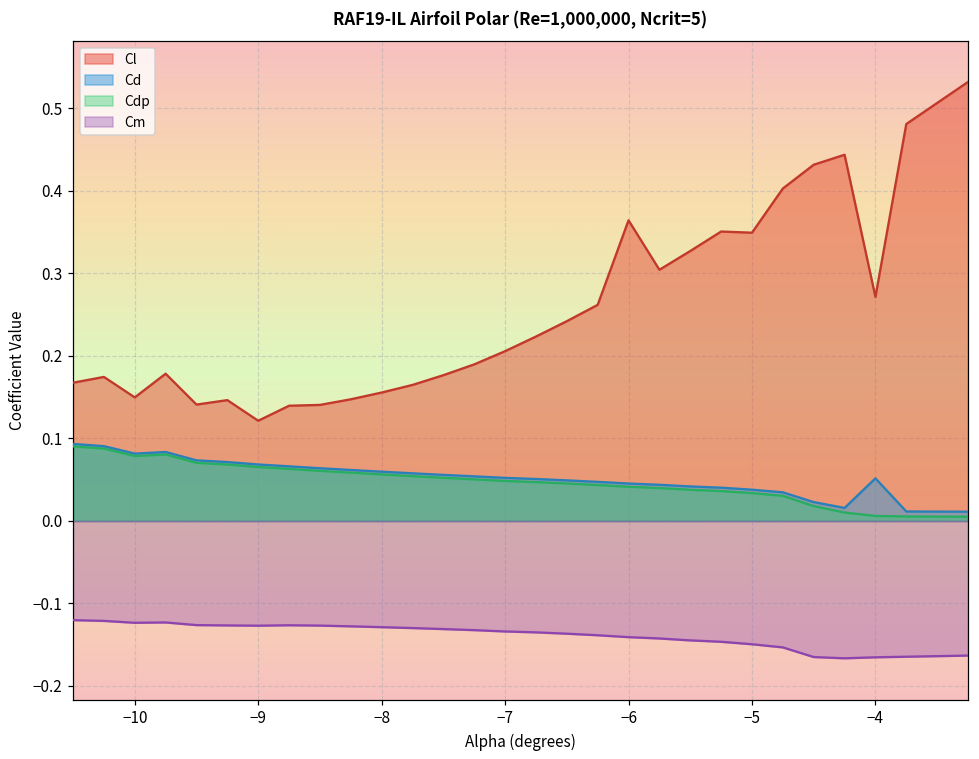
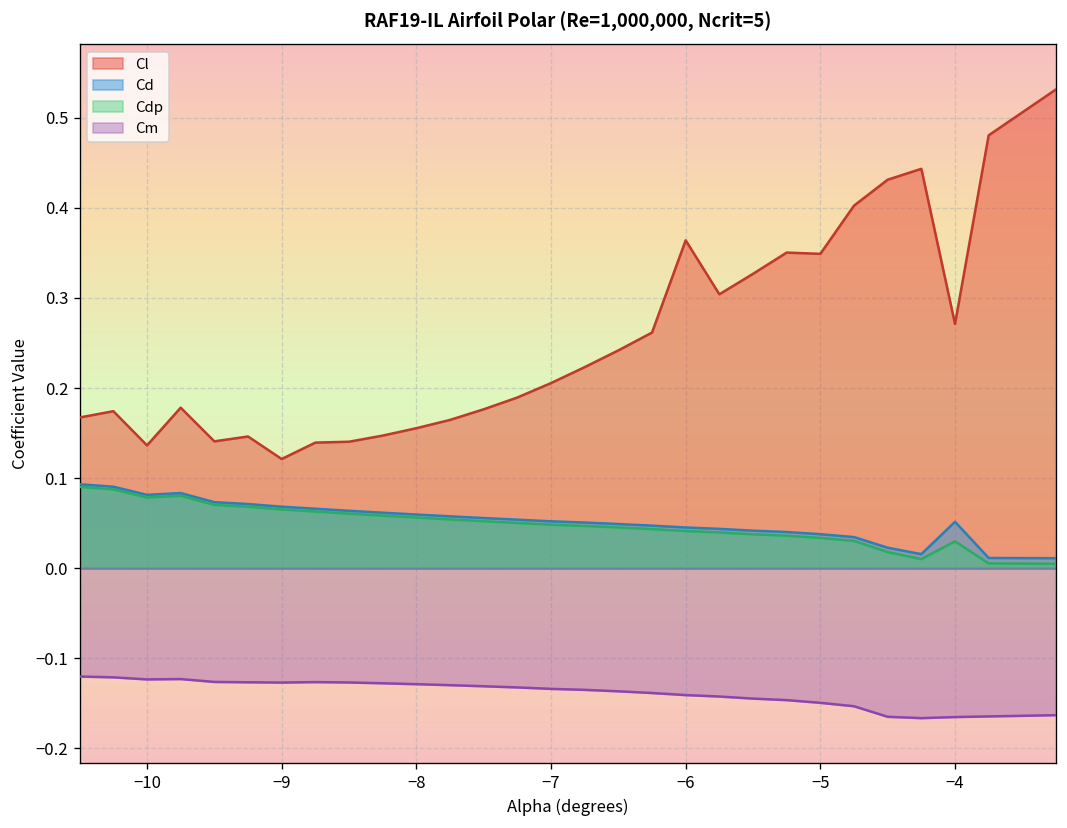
Cl, −10: 0.15 -> 0.14
Cdp, −4: 0.01 -> 0.03
